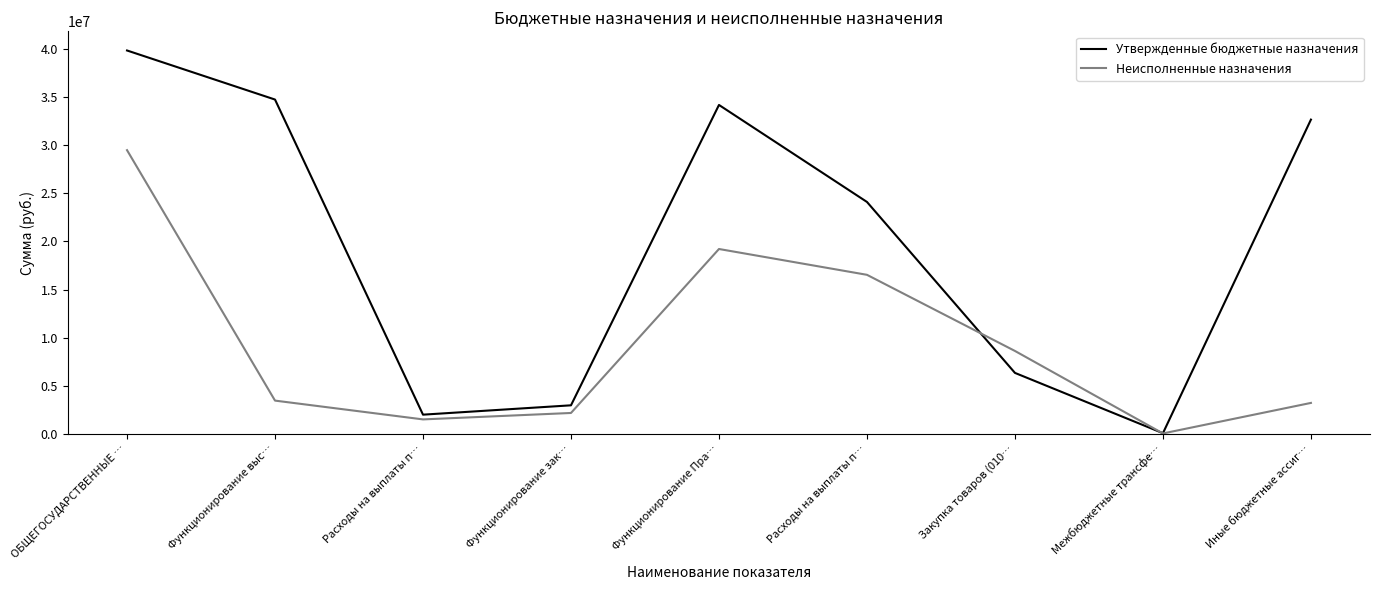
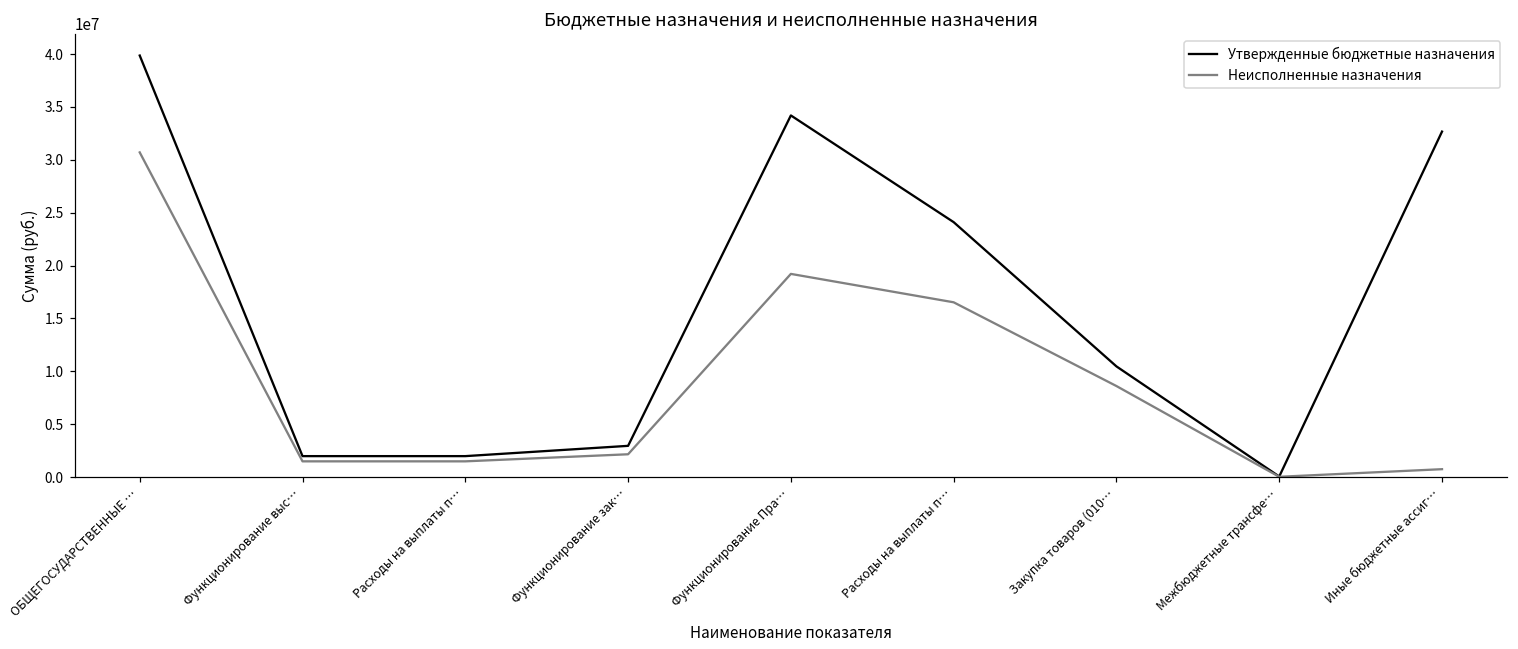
Неисполненные назначения, ОБЩЕГОСУДАРСТВЕННЫЕ …: 29000000 -> 31000000
Утвержденные бюджетные назначения, Функционирование выс…: 35000000 -> 2000000
Неисполненные назначения, Функционирование выс…: 3000000 -> 1000000
Утвержденные бюджетные назначения, Закупка товаров (010…: 6000000 -> 10000000
Неисполненные назначения, Иные бюджетные ассиг…: 3000000 -> 1000000
